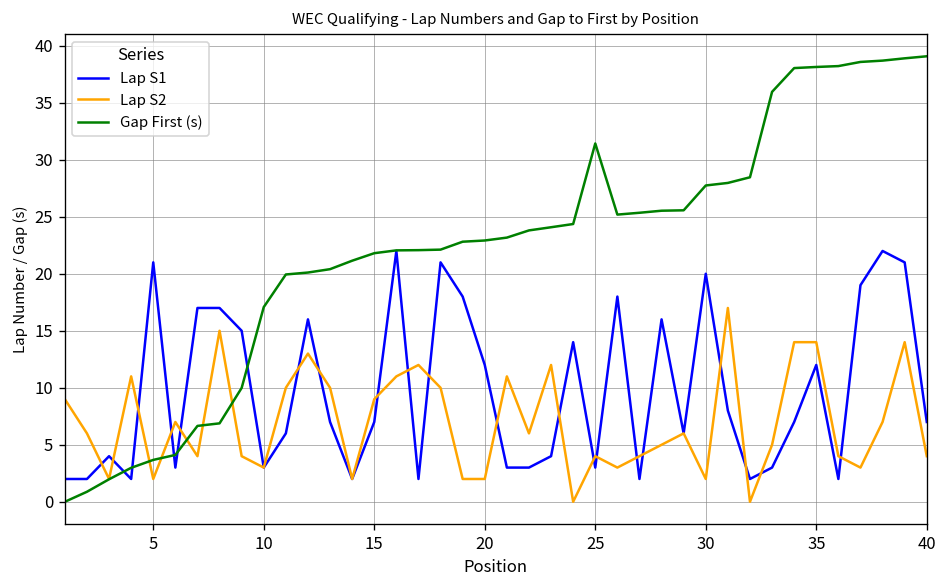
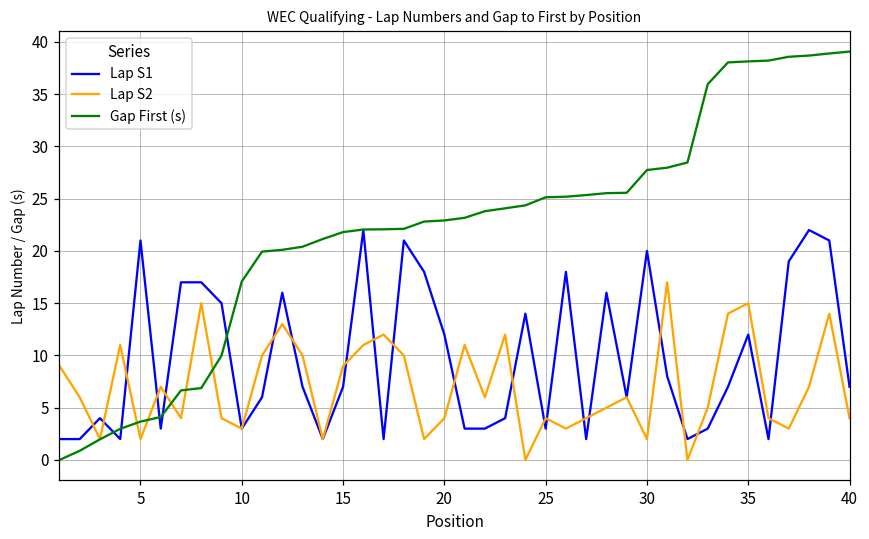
Lap S2, 20: 2 -> 4
Gap First (s), 25: 31 -> 25
Lap S2, 35: 14 -> 15
